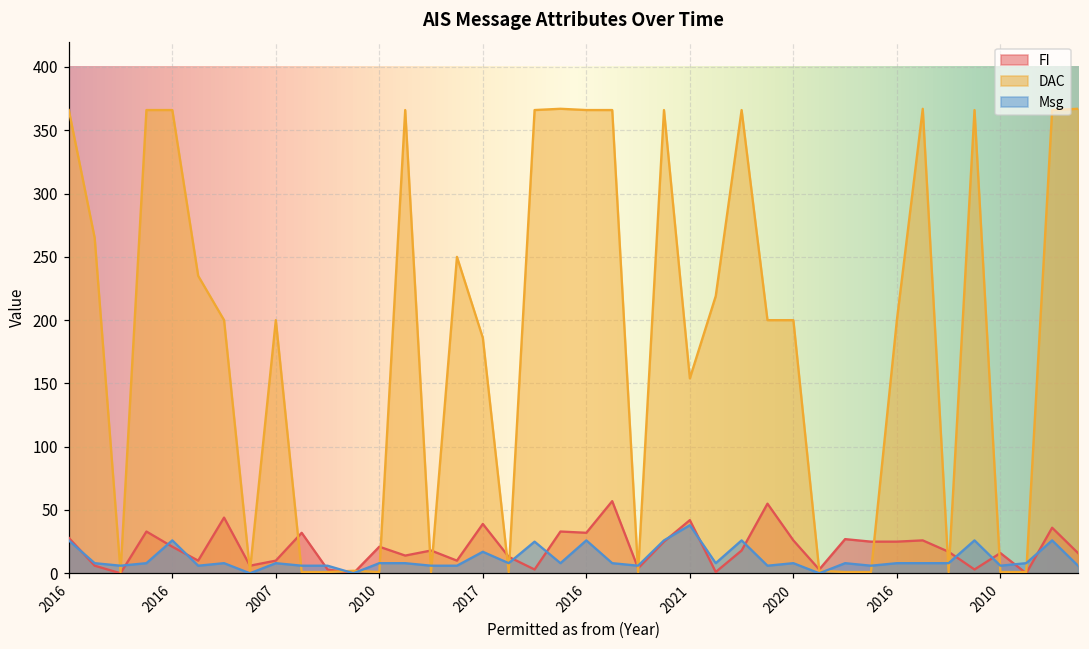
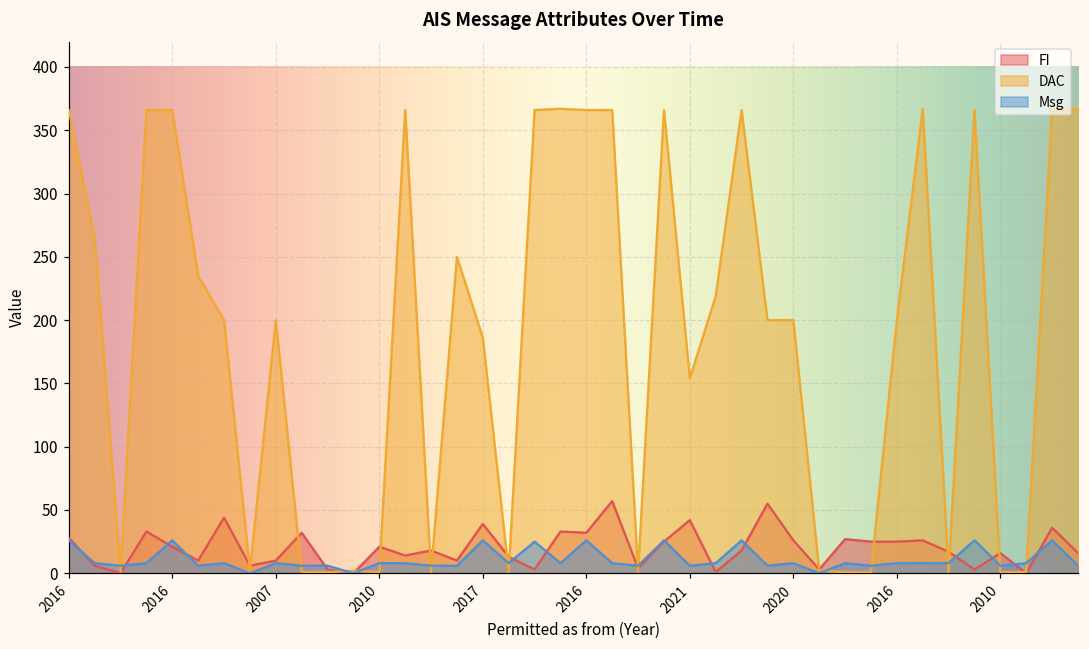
Msg, 2017: 17 -> 26
Msg, 2021: 38 -> 6
